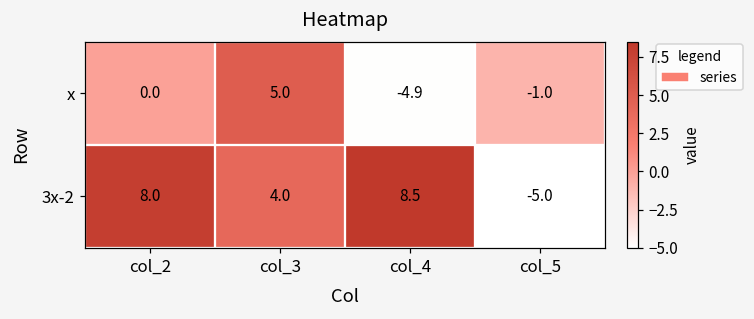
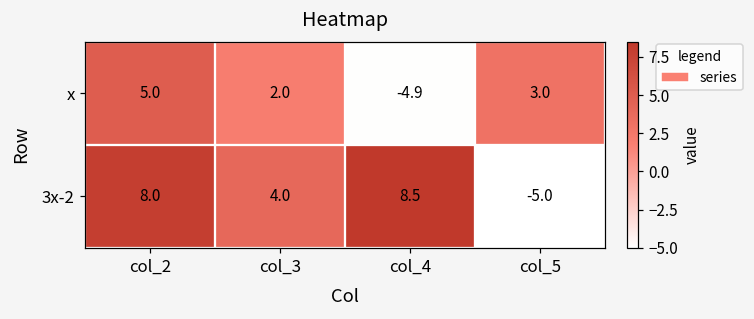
x, col_2: 0.0 -> 5.0
x, col_3: 5.0 -> 2.0
x, col_5: -1.0 -> 3.0
